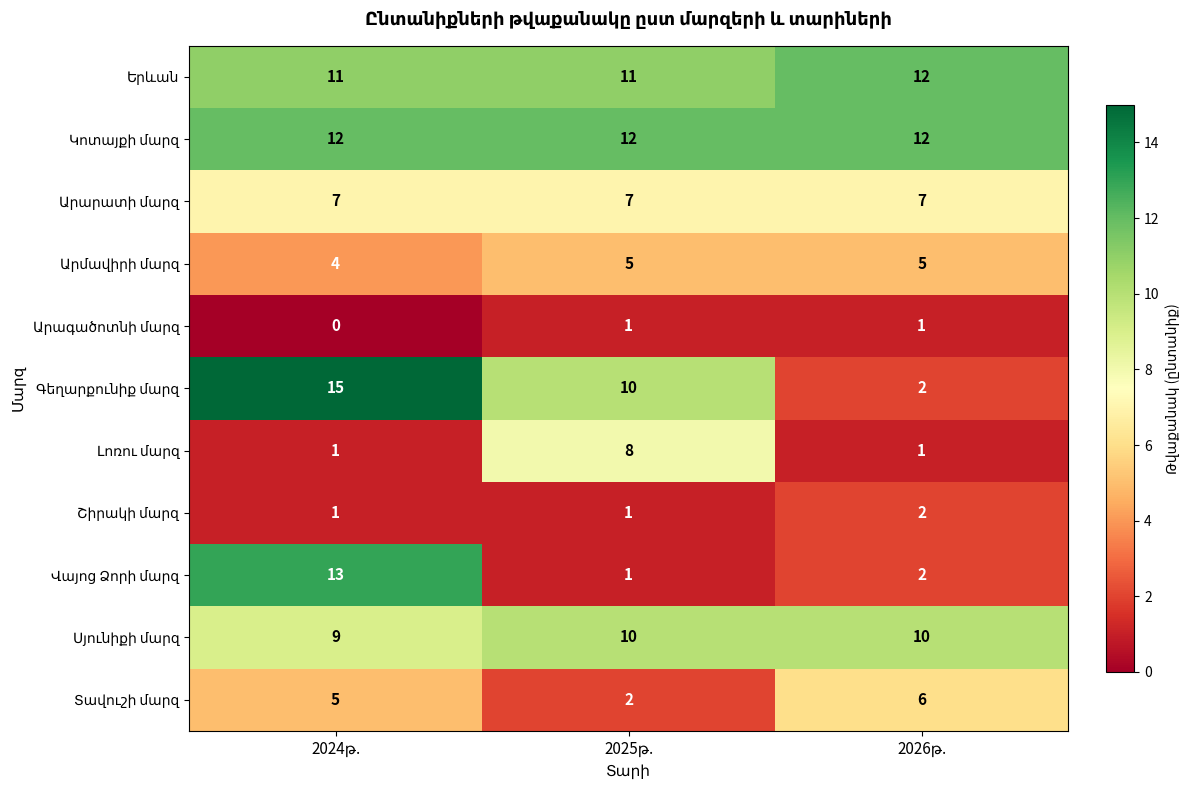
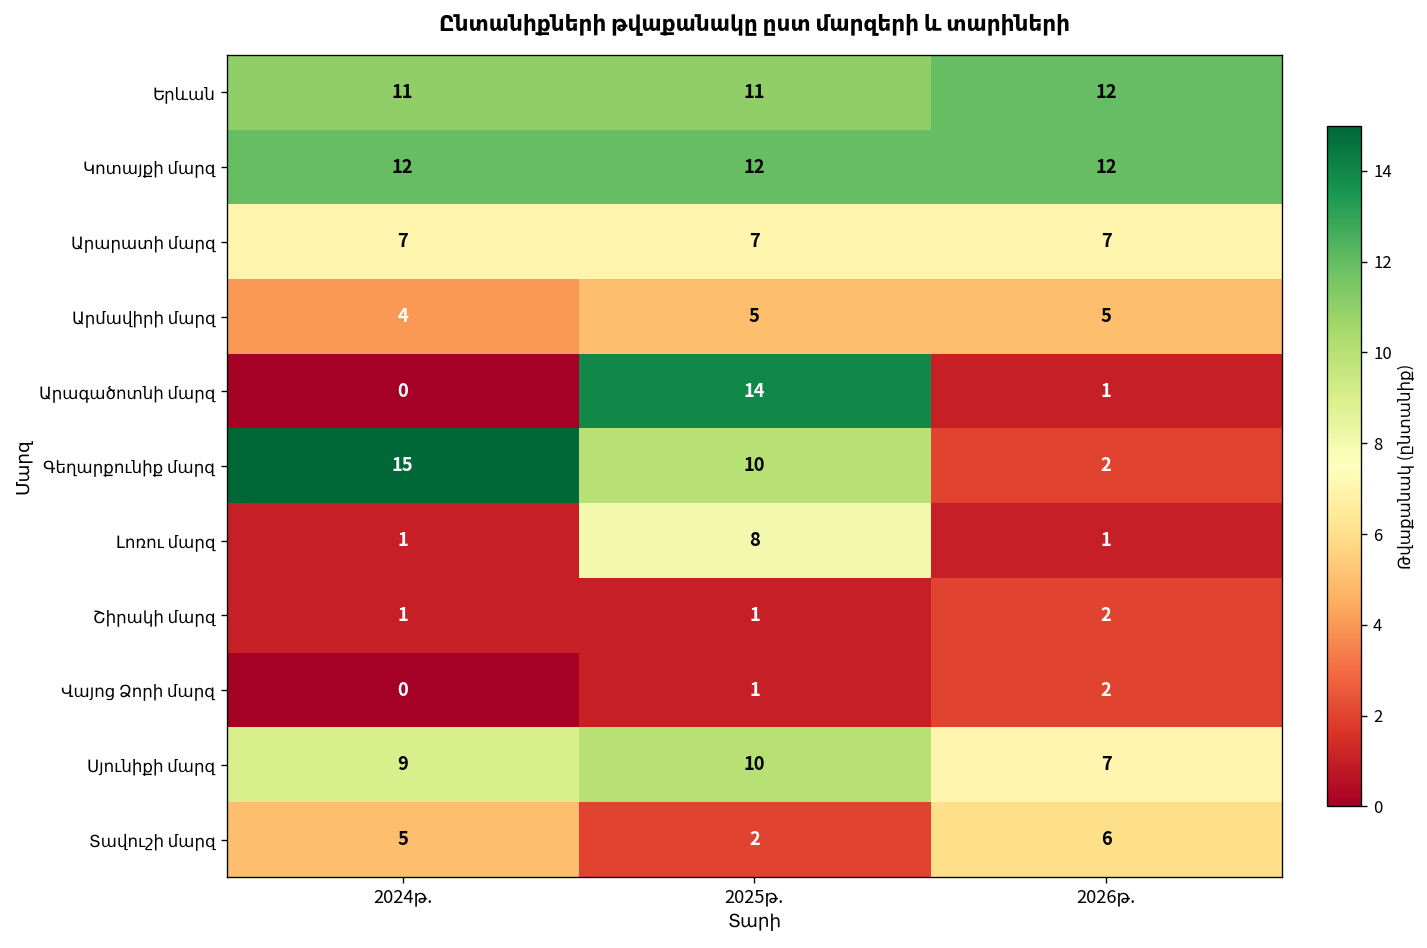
Արագածոտնի մարզ, 2025թ.: 1 -> 14
Վայոց Ձորի մարզ, 2024թ.: 13 -> 0
Սյունիքի մարզ, 2026թ.: 10 -> 7
